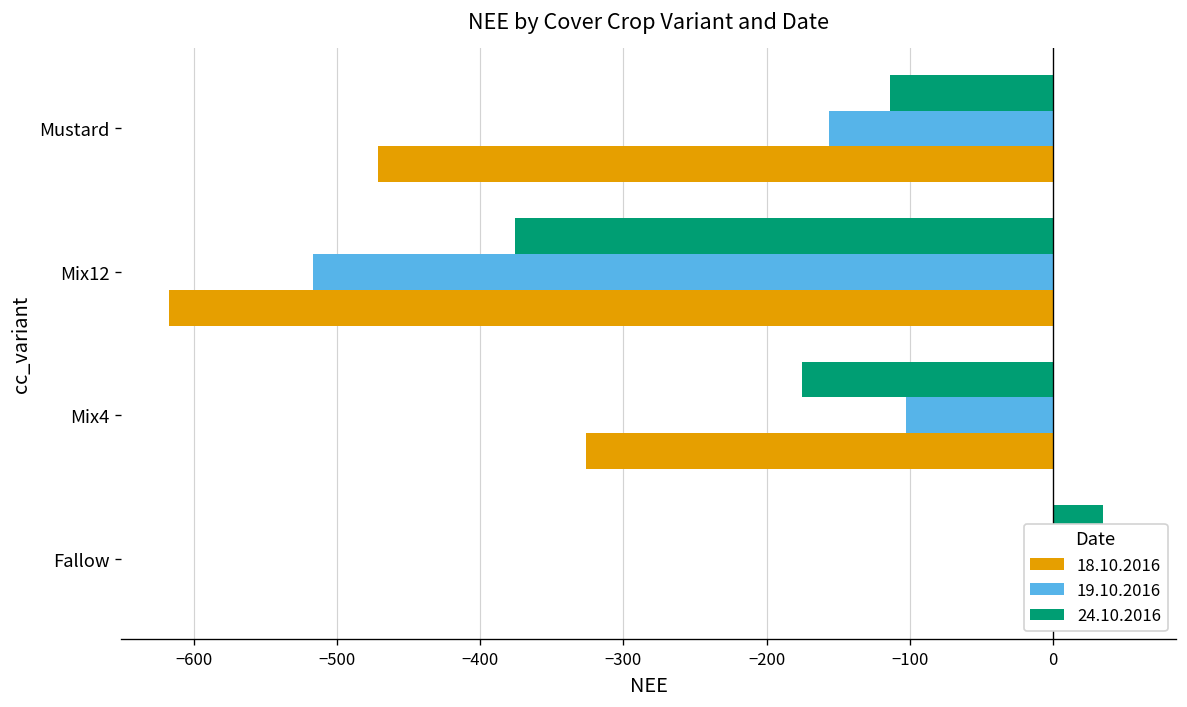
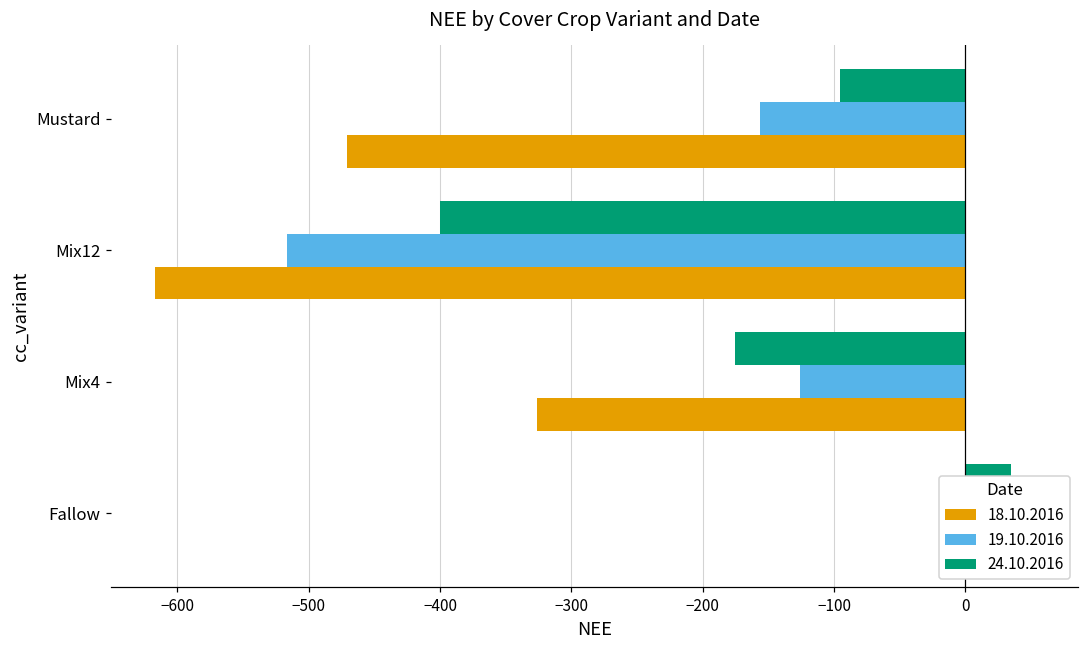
24.10.2016, Mustard: -114 -> -96
24.10.2016, Mix12: -375 -> -400
19.10.2016, Mix4: -103 -> -126
